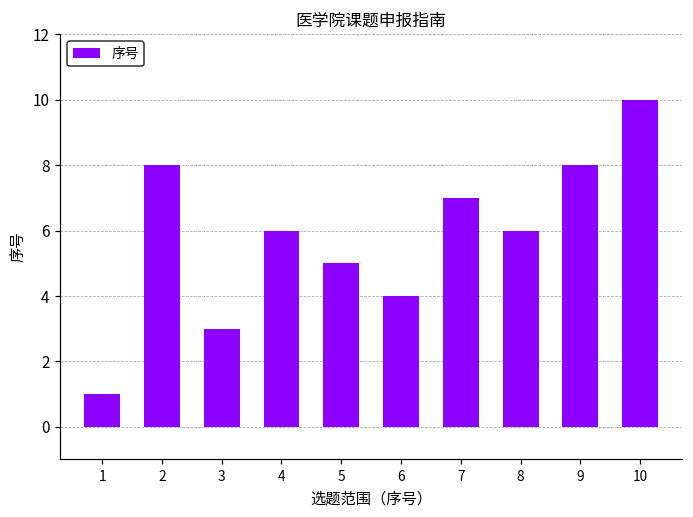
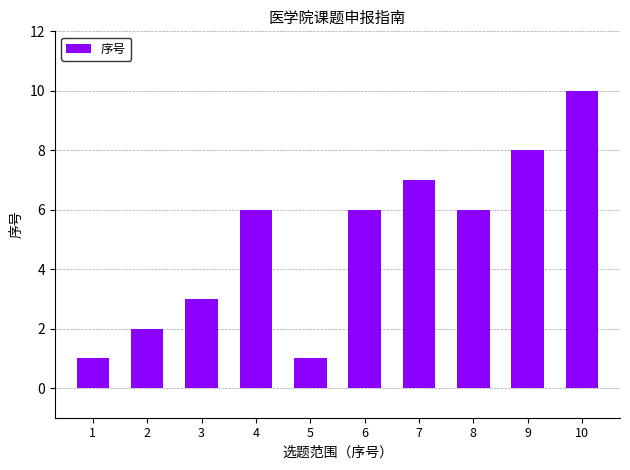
2: 8 -> 2
5: 5 -> 1
6: 4 -> 6
